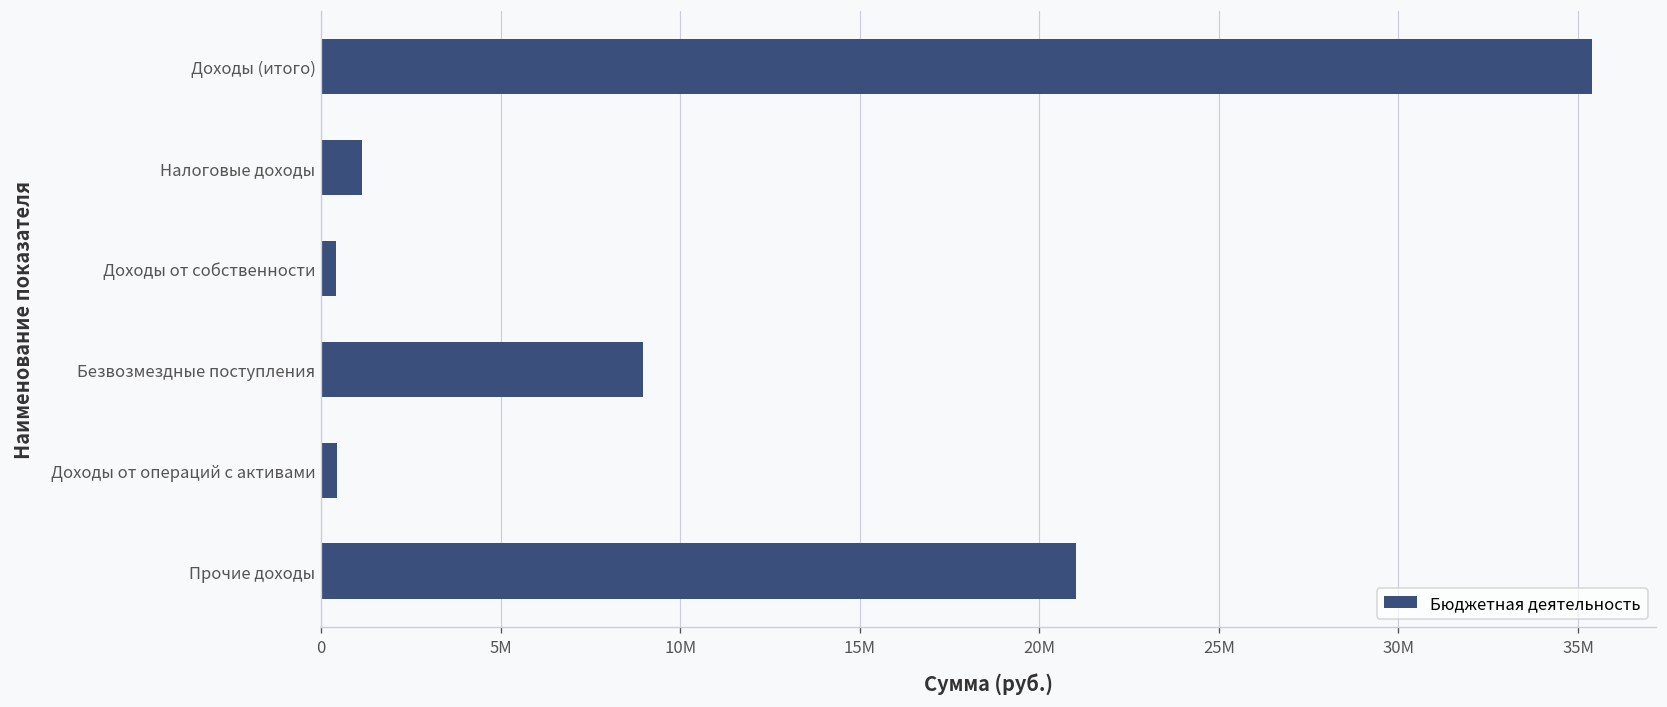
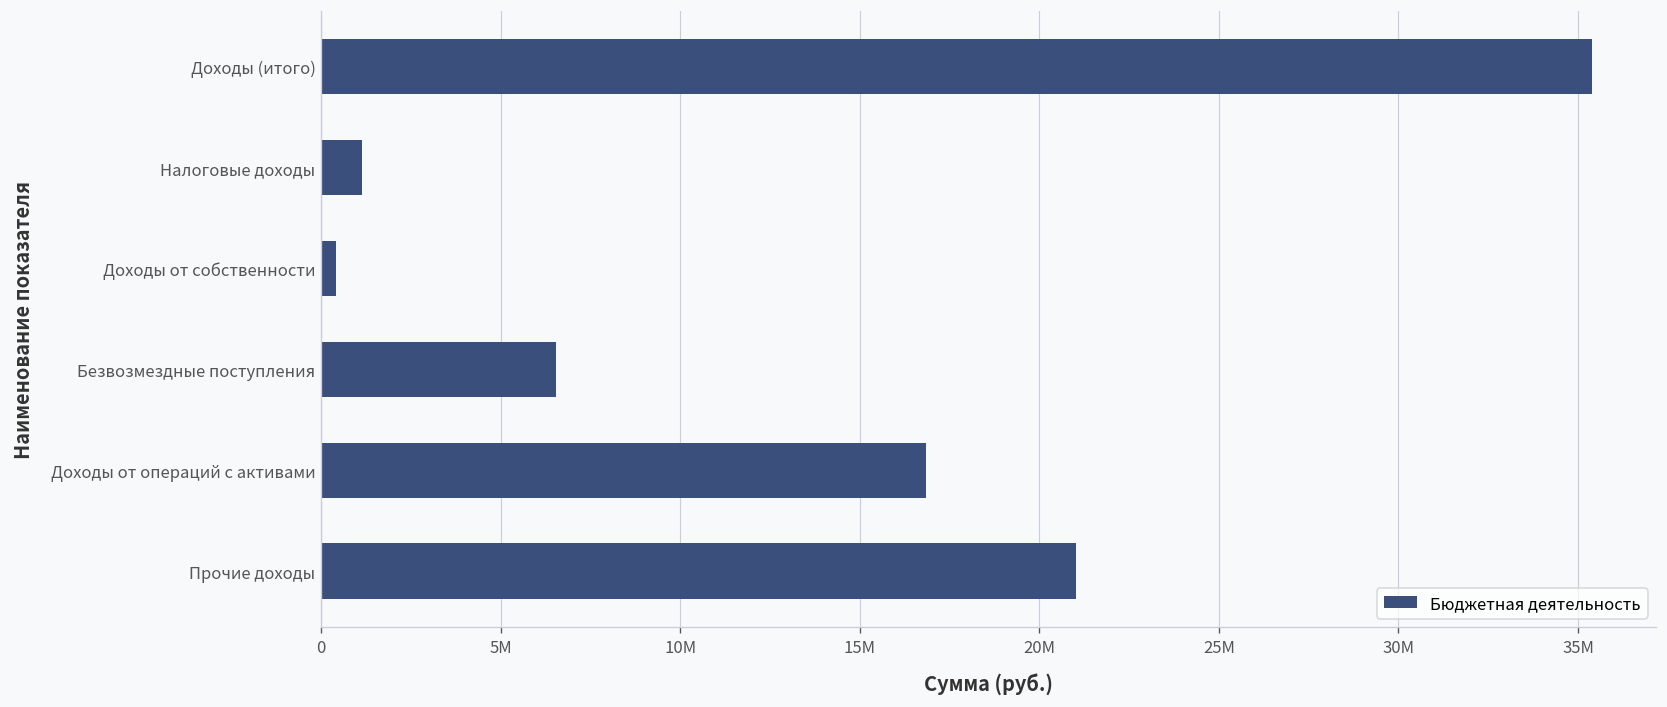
Безвозмездные поступления: 9000000 -> 6500000
Доходы от операций с активами: 400000 -> 16800000
